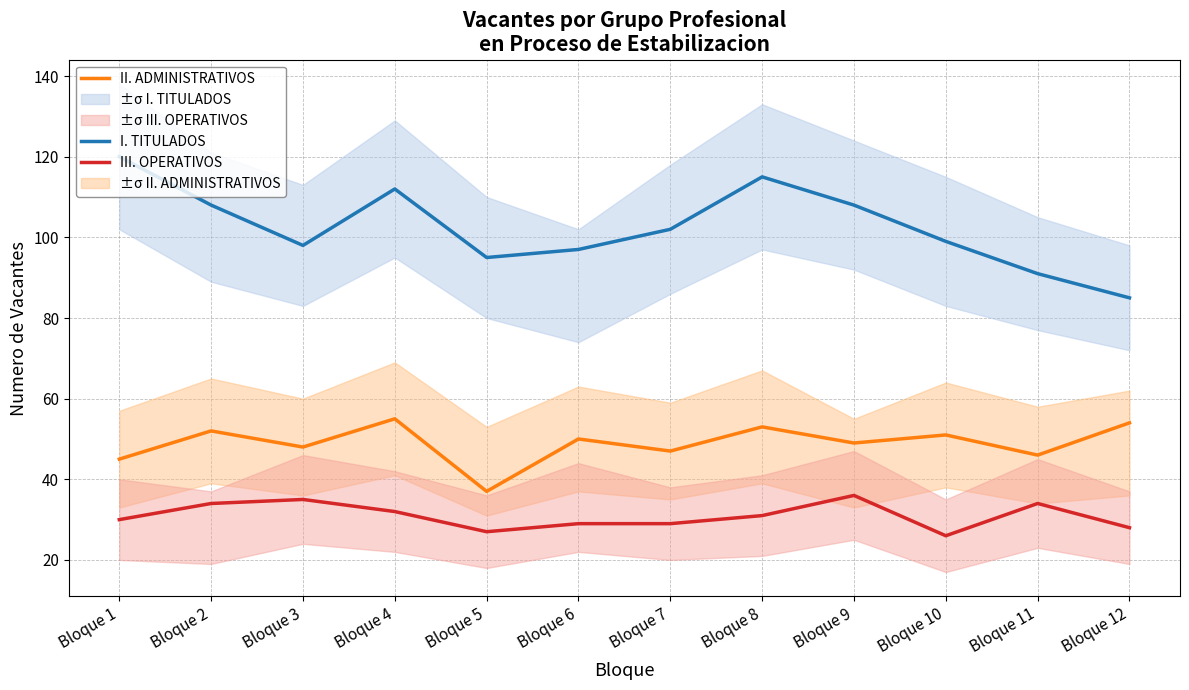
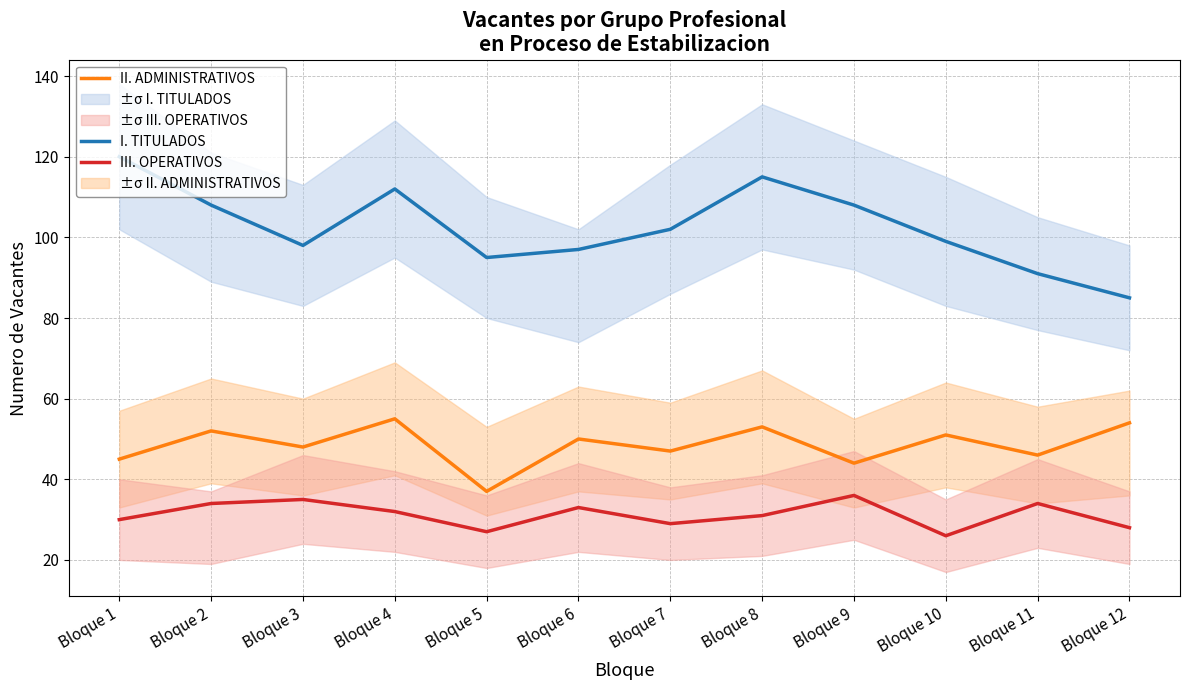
III. OPERATIVOS, Bloque 6: 29 -> 33
II. ADMINISTRATIVOS, Bloque 9: 49 -> 44
